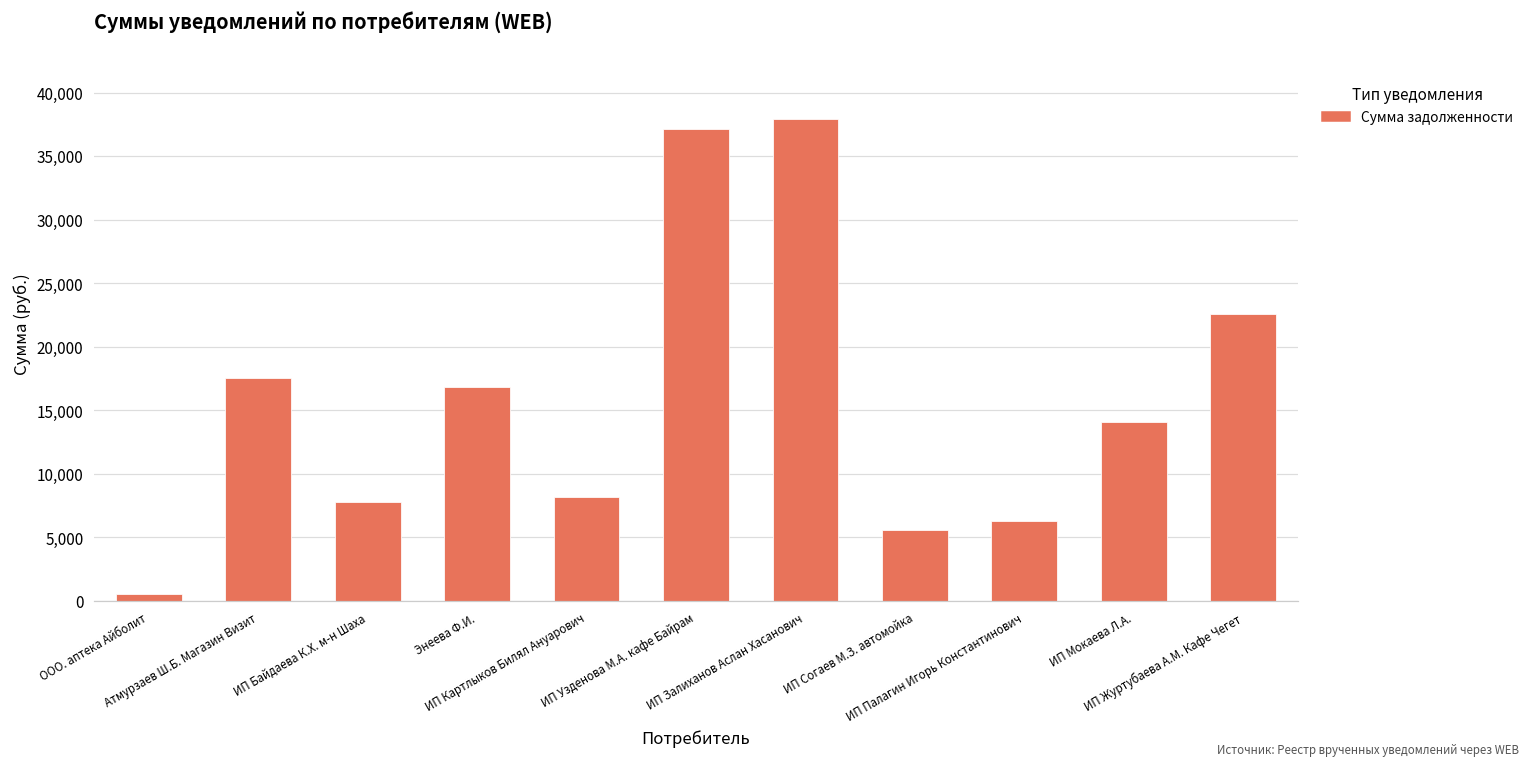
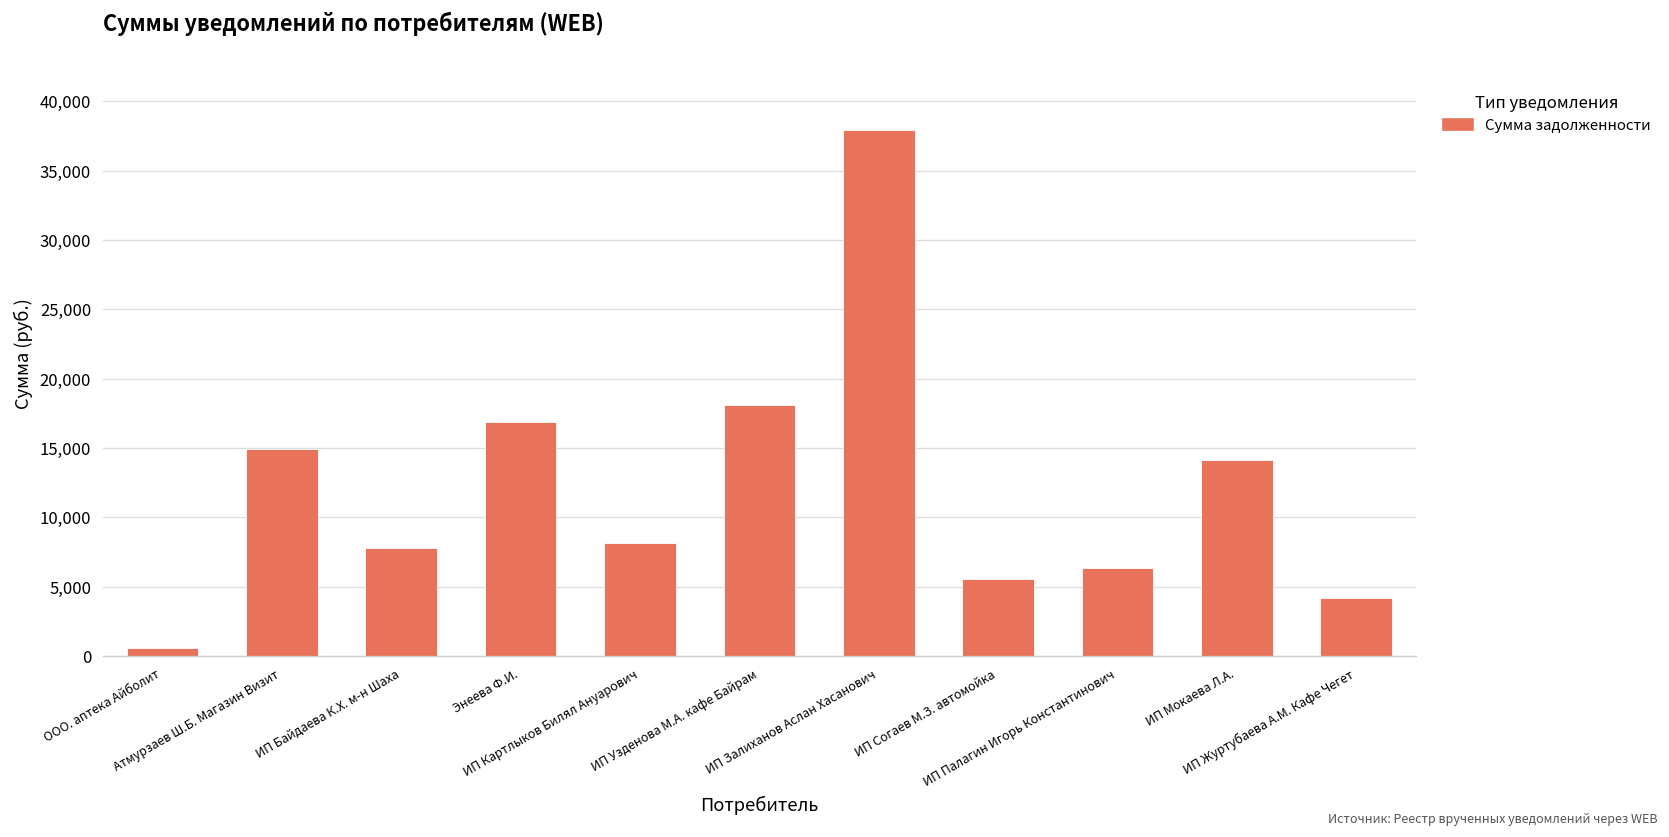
Атмурзаев Ш.Б. Магазин Визит: 17,500 -> 14,900
ИП Узденова М.А. кафе Байрам: 37,100 -> 18,100
ИП Журтубаева А.М. Кафе Чегет: 22,600 -> 4,200
